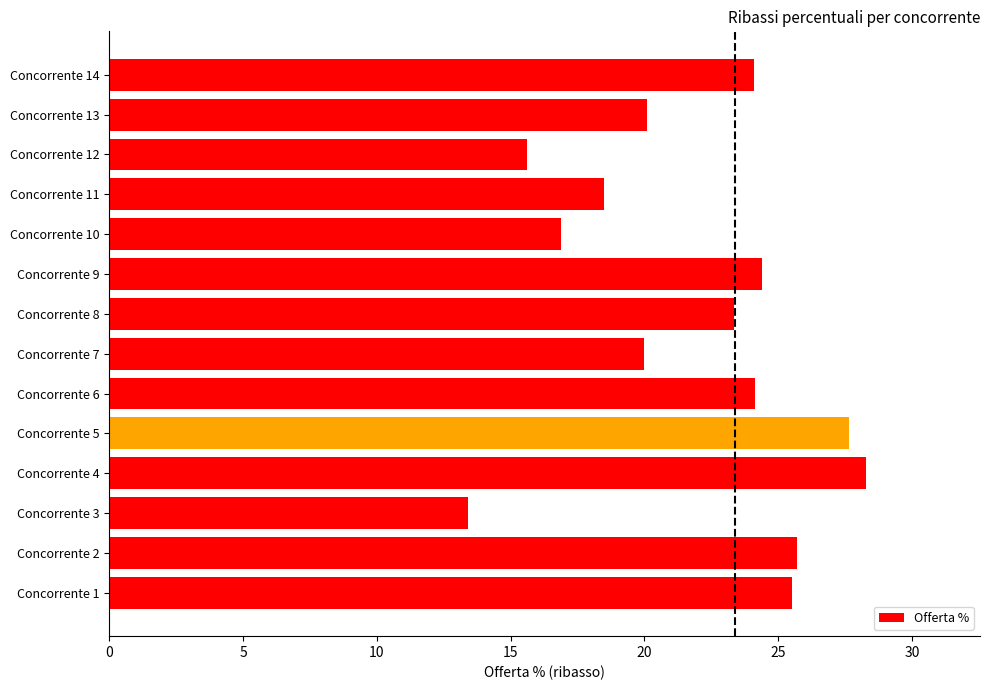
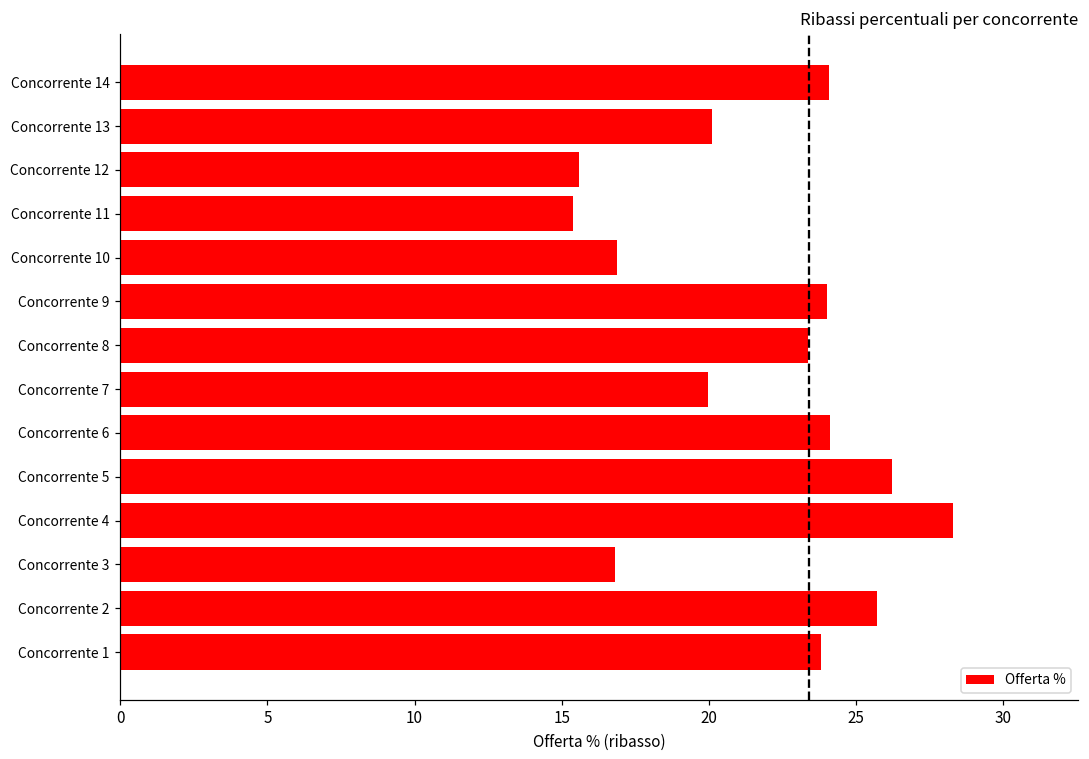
Concorrente 11: 18.5 -> 15.4
Concorrente 9: 24.4 -> 24.0
Concorrente 5: 27.7 -> 26.2
Concorrente 3: 13.4 -> 16.8
Concorrente 1: 25.5 -> 23.8
